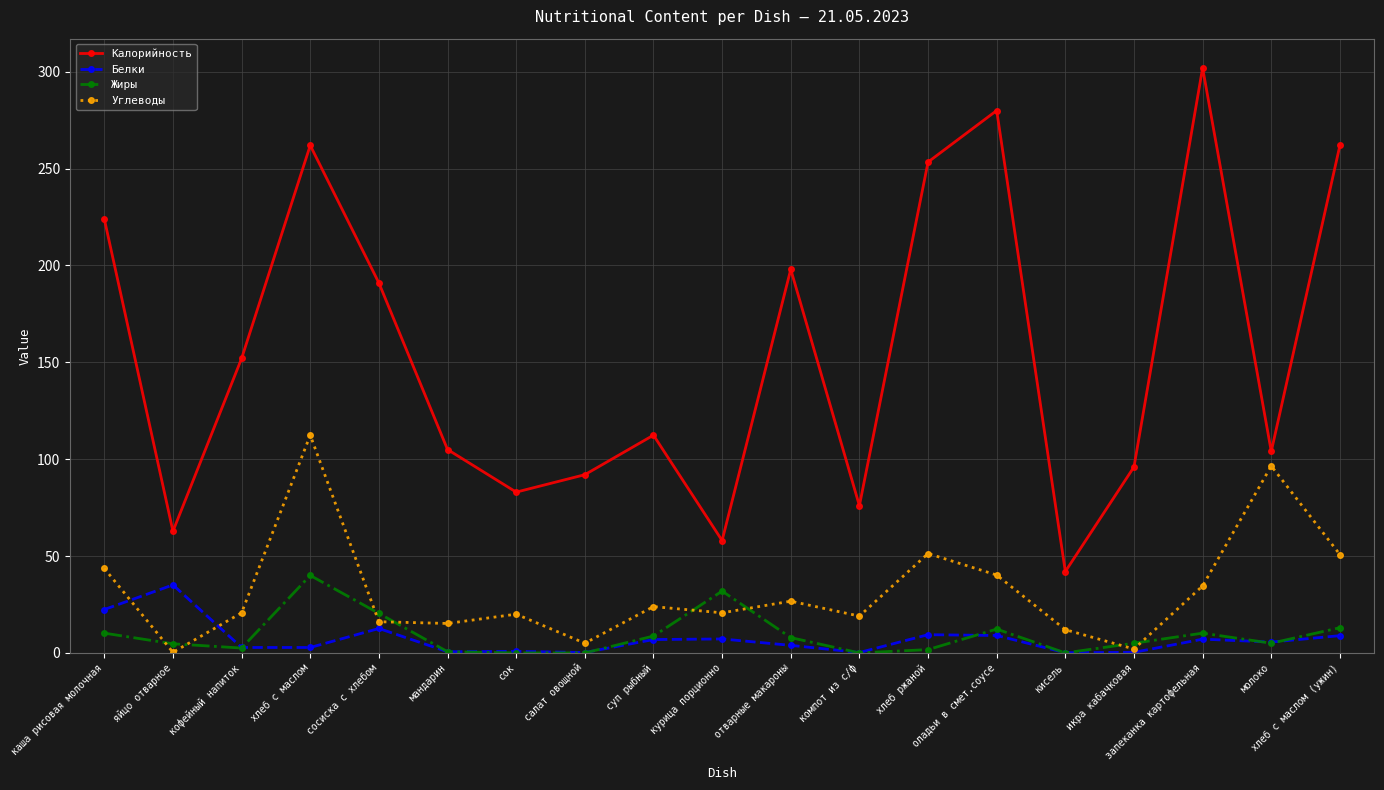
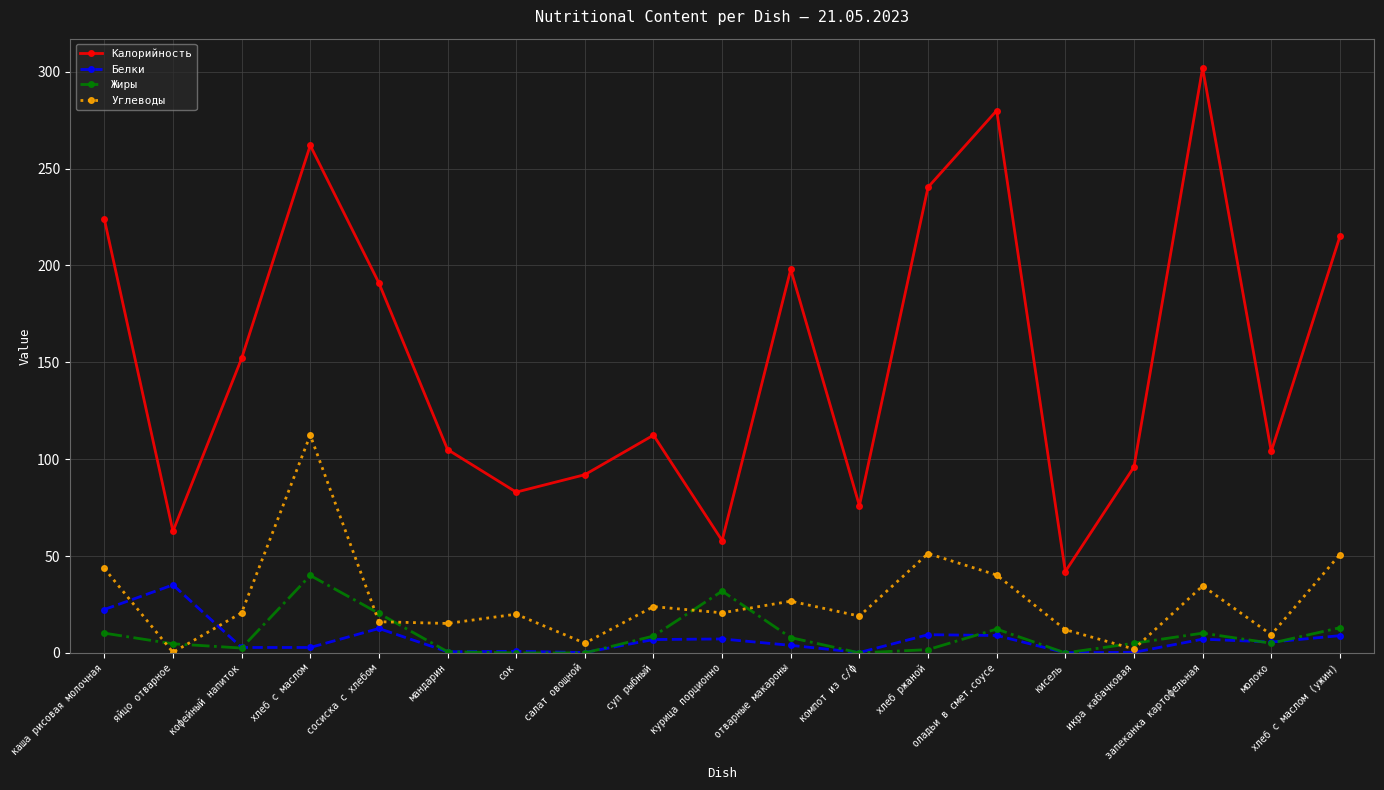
Калорийность, хлеб ржаной: 253 -> 240
Углеводы, молоко: 97 -> 9
Калорийность, хлеб с маслом (ужин): 262 -> 215
